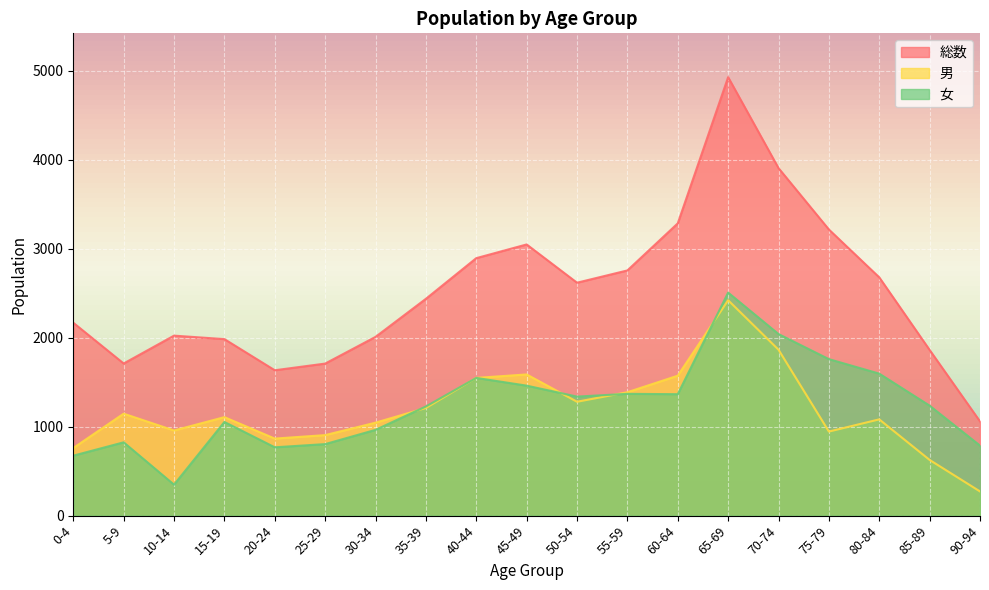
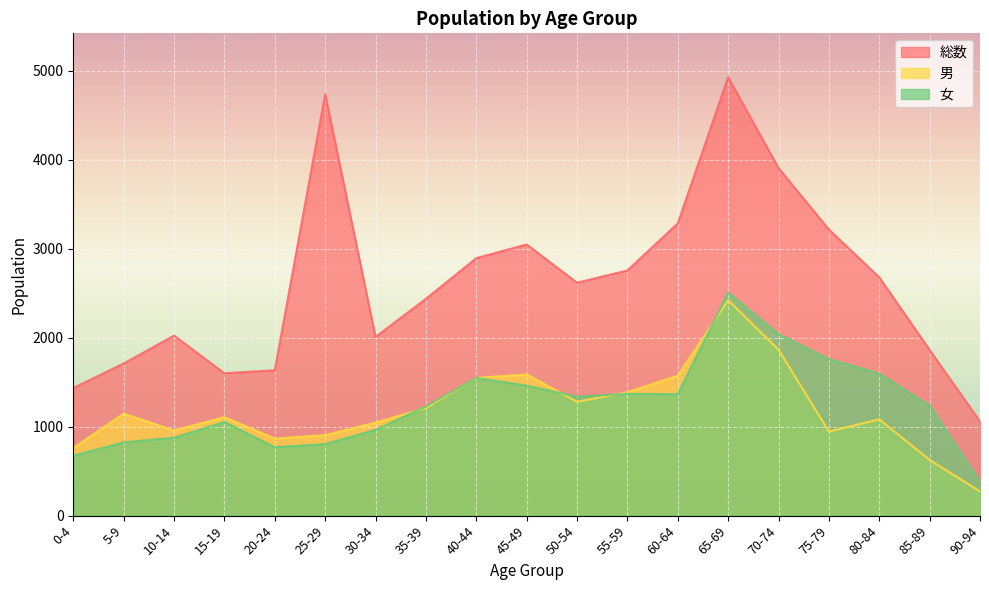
総数, 0-4: 2200 -> 1400
女, 10-14: 300 -> 900
総数, 15-19: 2000 -> 1600
総数, 25-29: 1700 -> 4700
女, 90-94: 800 -> 400
